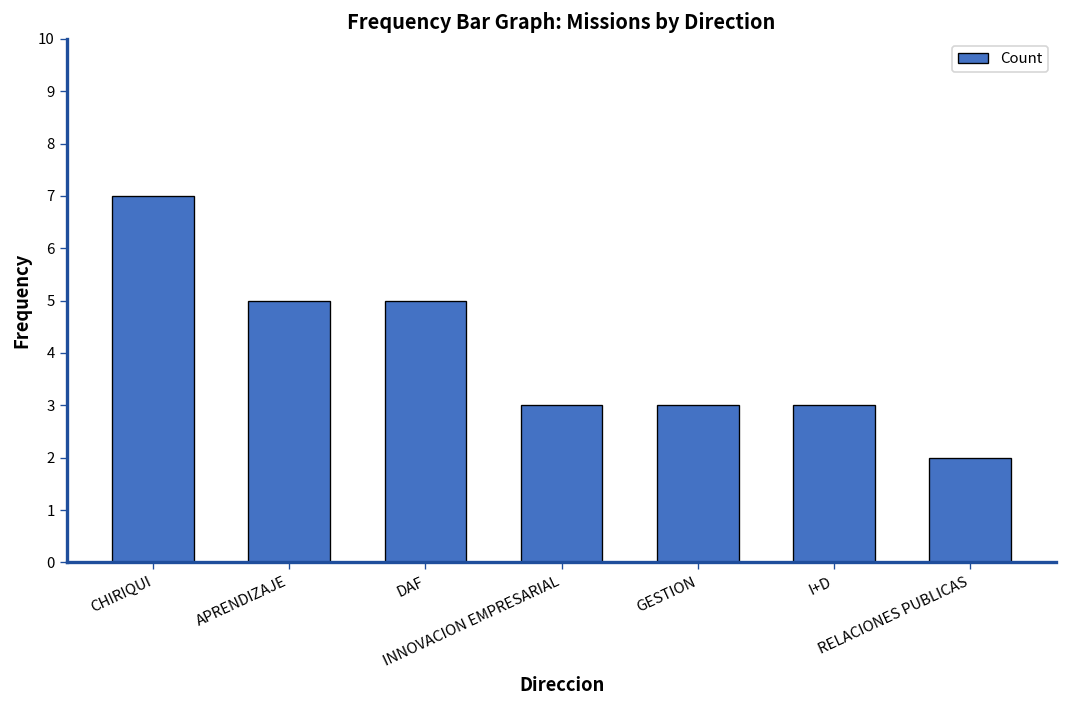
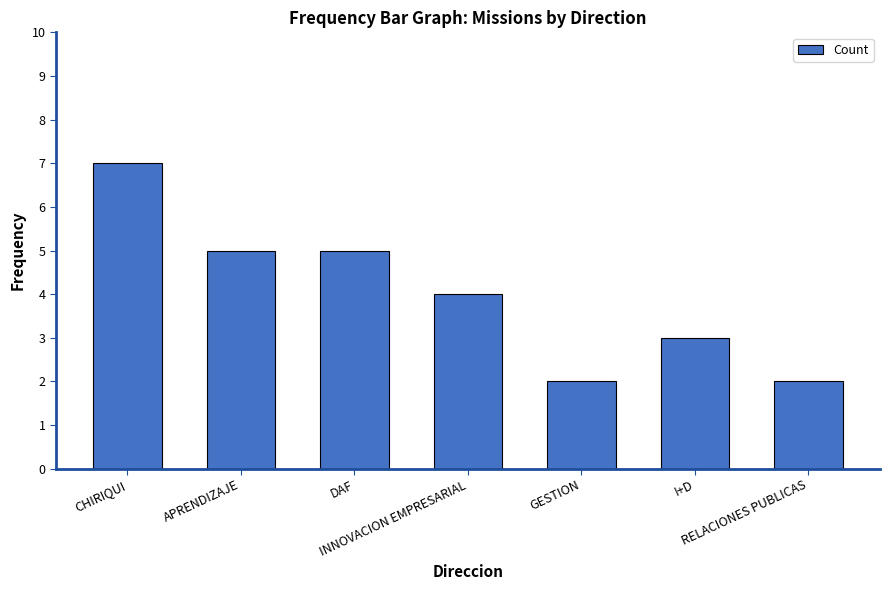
INNOVACION EMPRESARIAL: 3 -> 4
GESTION: 3 -> 2
